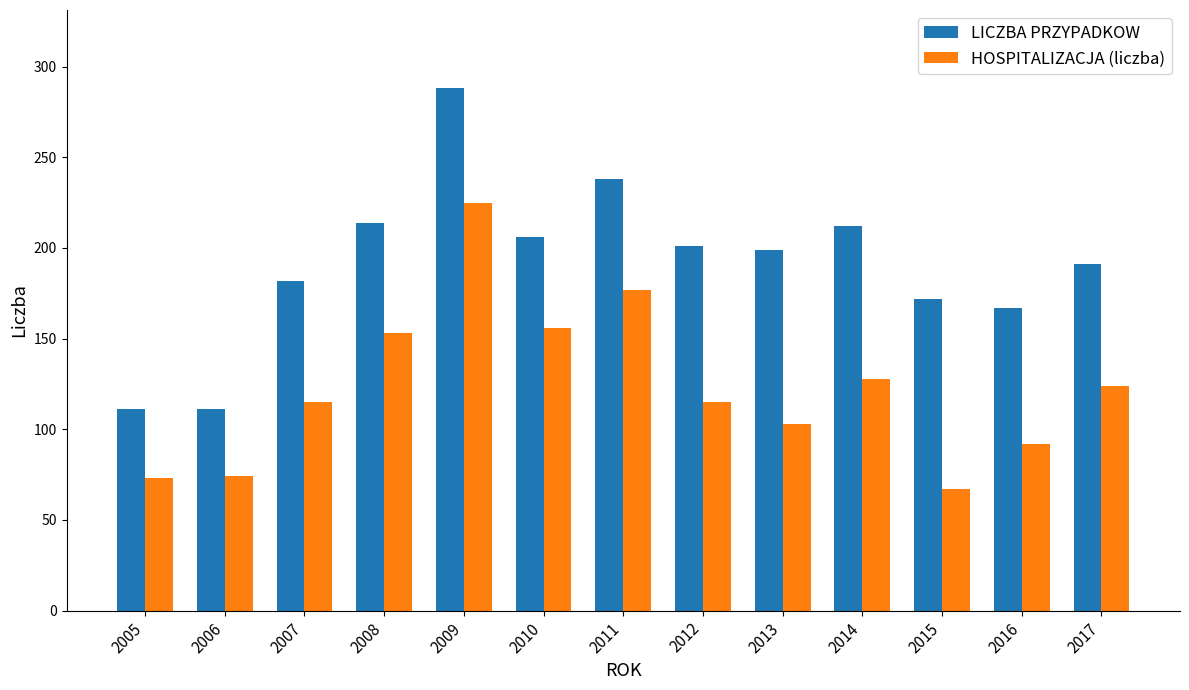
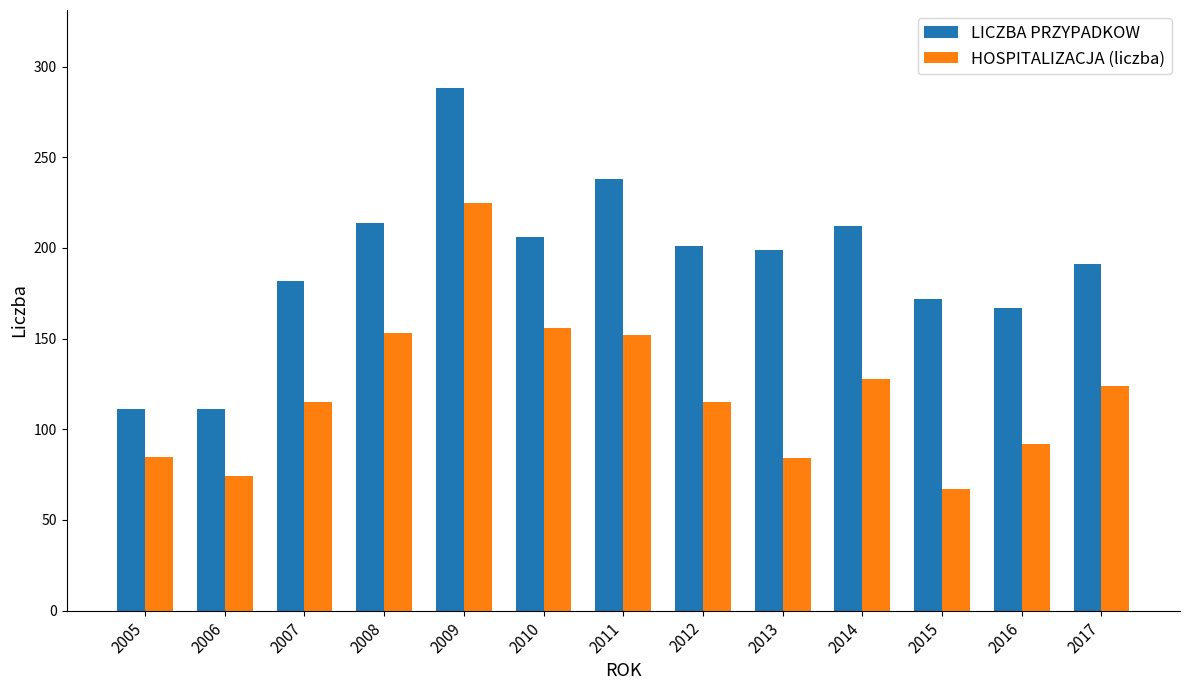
HOSPITALIZACJA (liczba), 2005: 73 -> 85
HOSPITALIZACJA (liczba), 2011: 177 -> 152
HOSPITALIZACJA (liczba), 2013: 103 -> 84
